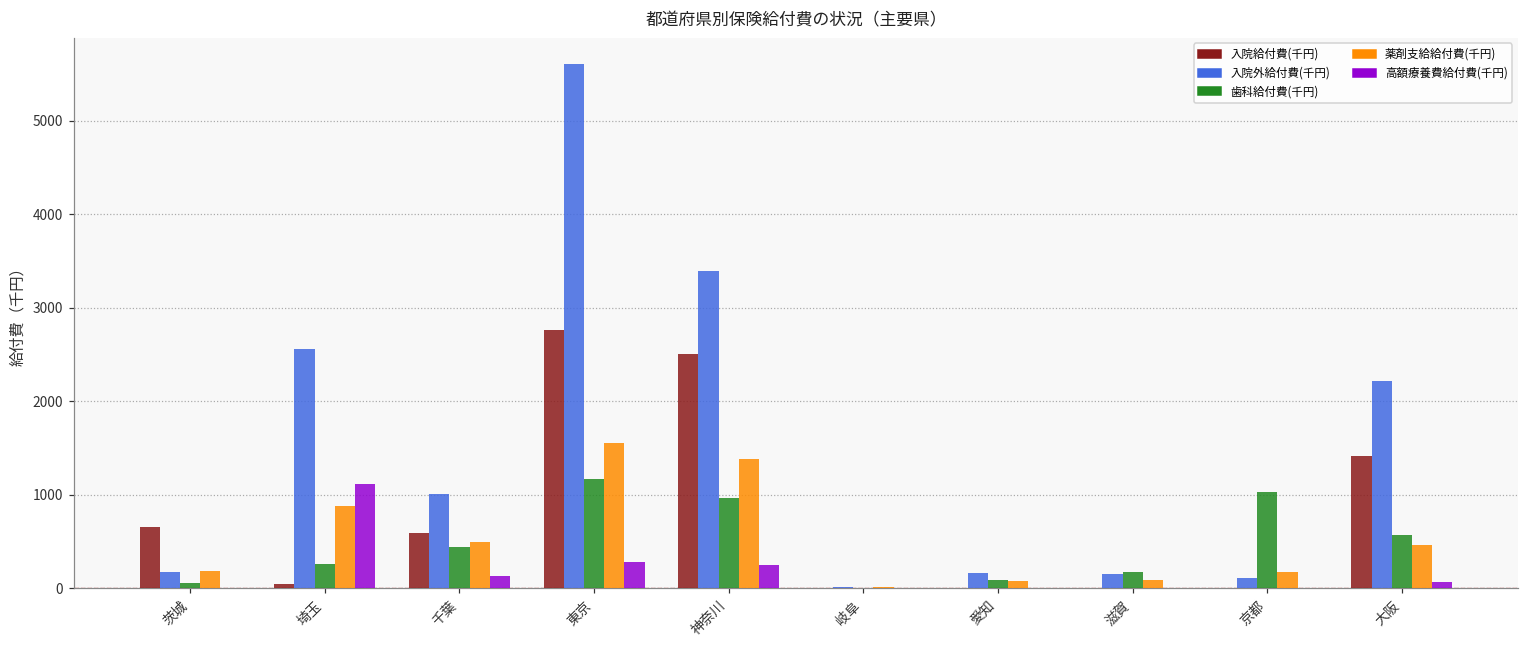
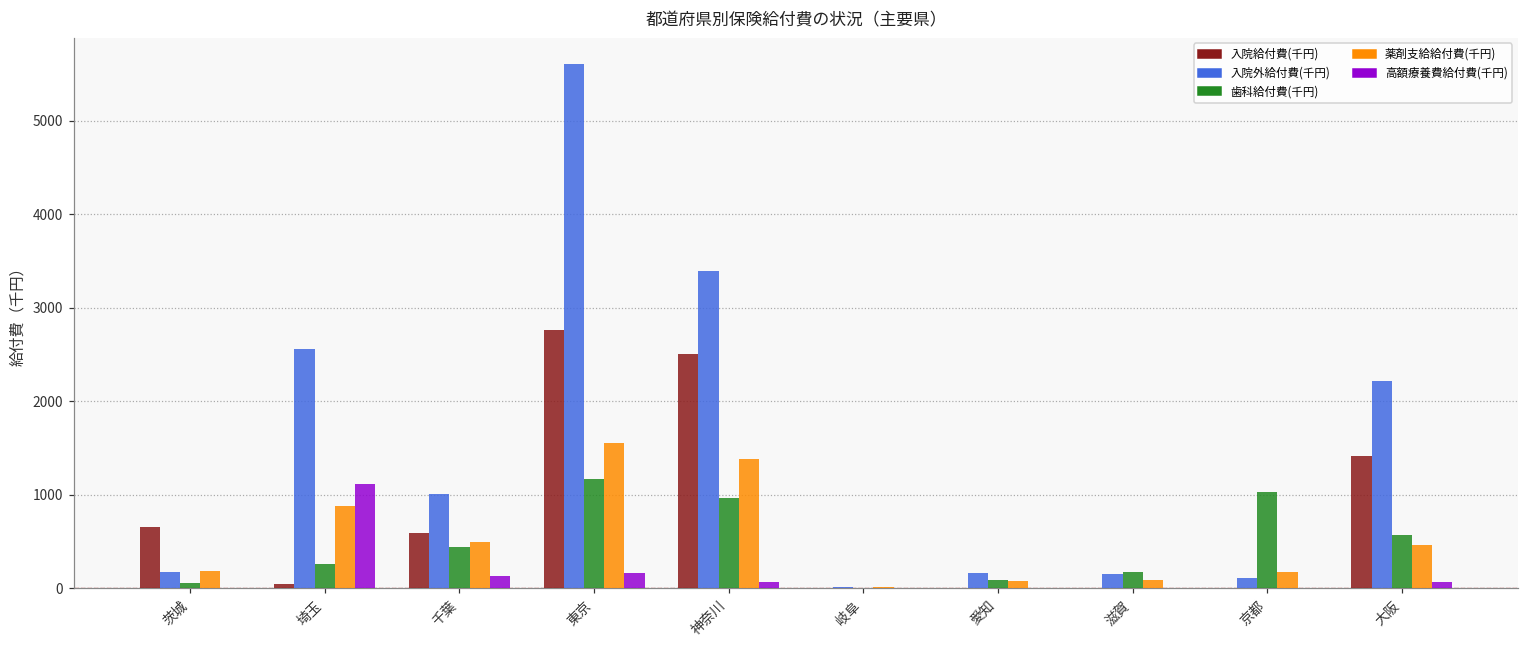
高額療養費給付費(千円), 東京: 300 -> 200
高額療養費給付費(千円), 神奈川: 200 -> 100
